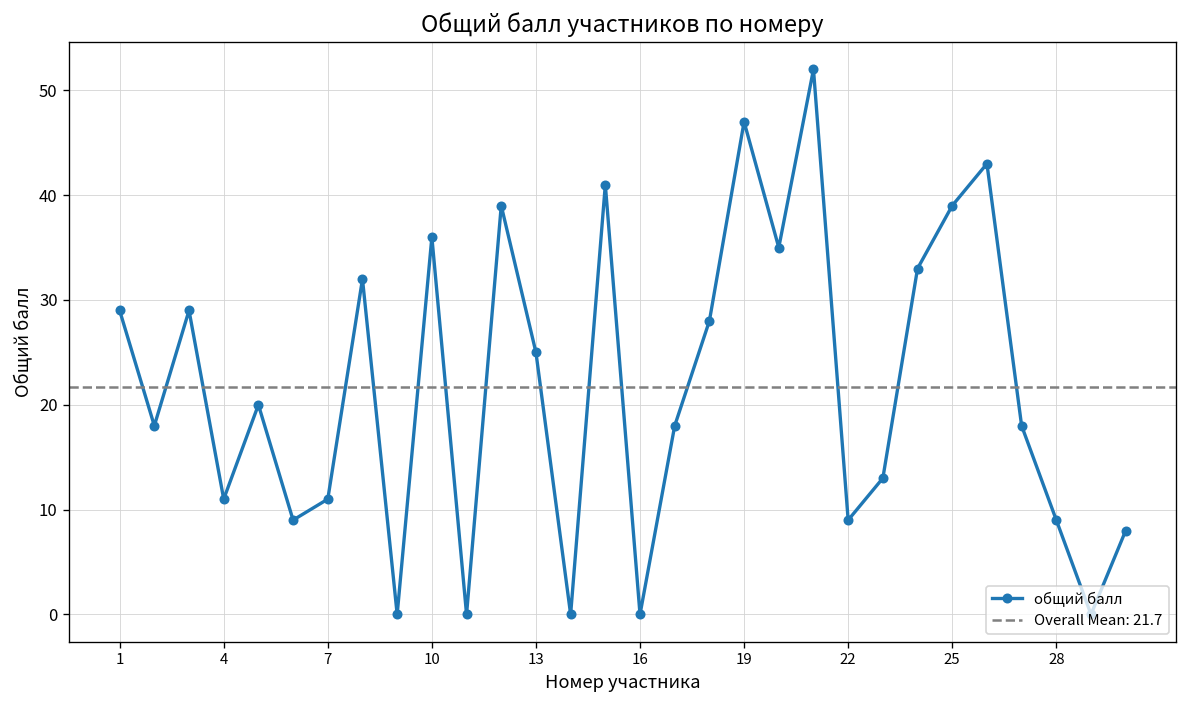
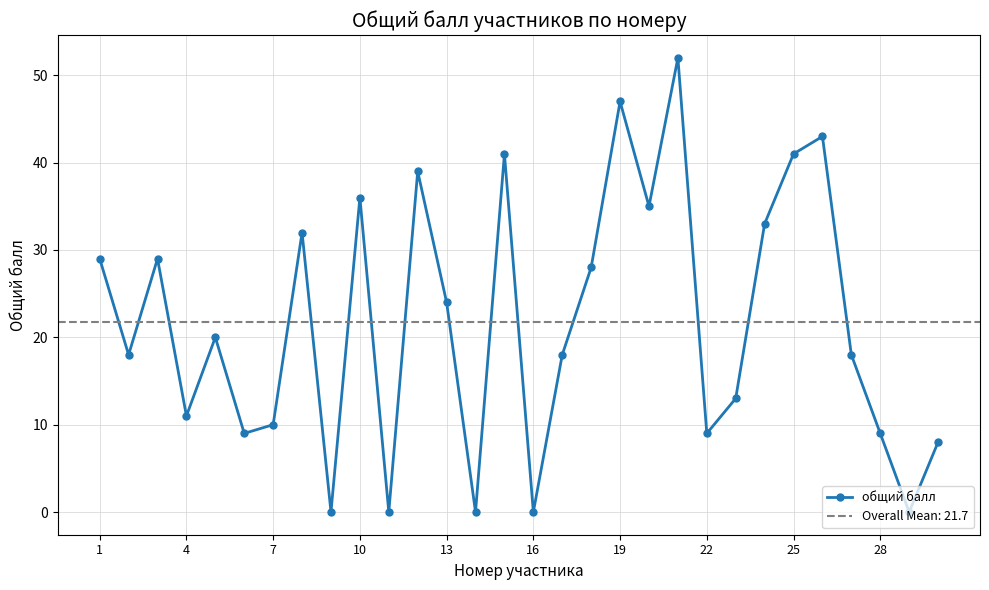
7: 11 -> 10
13: 25 -> 24
25: 39 -> 41
